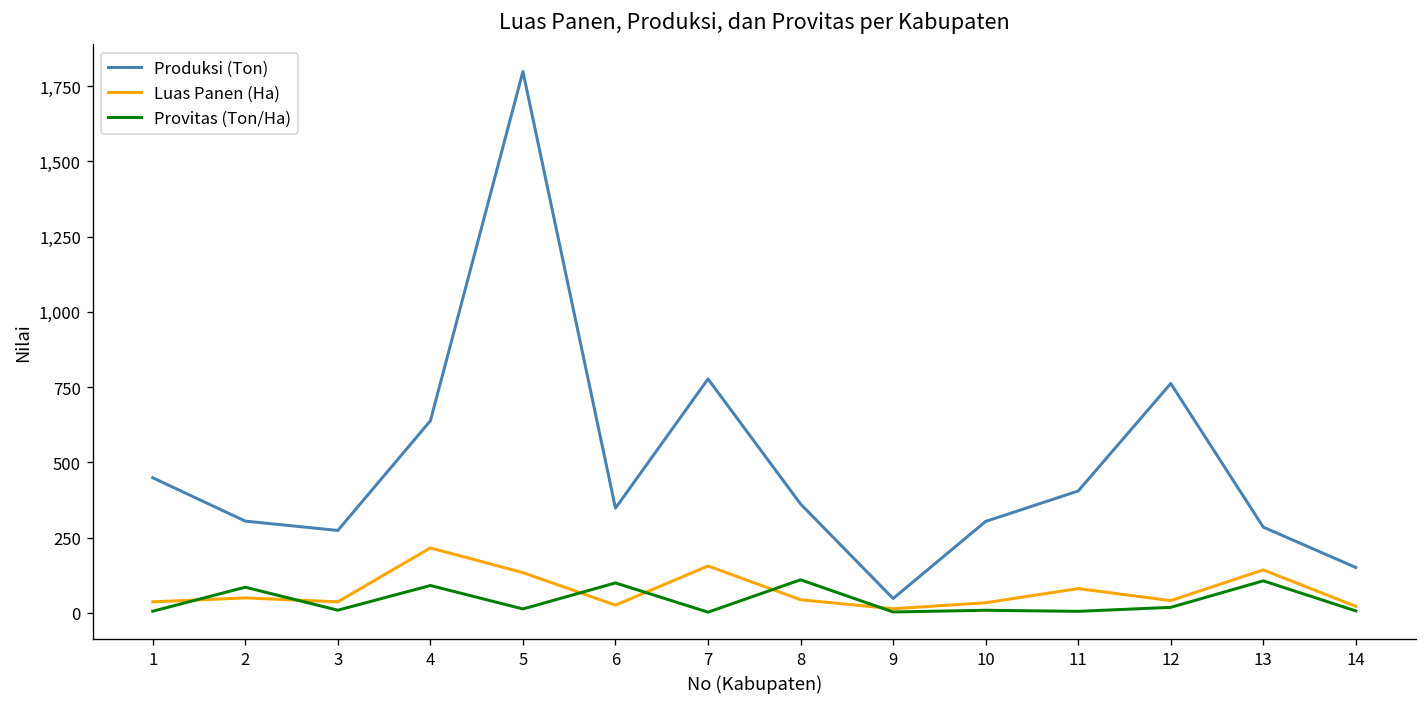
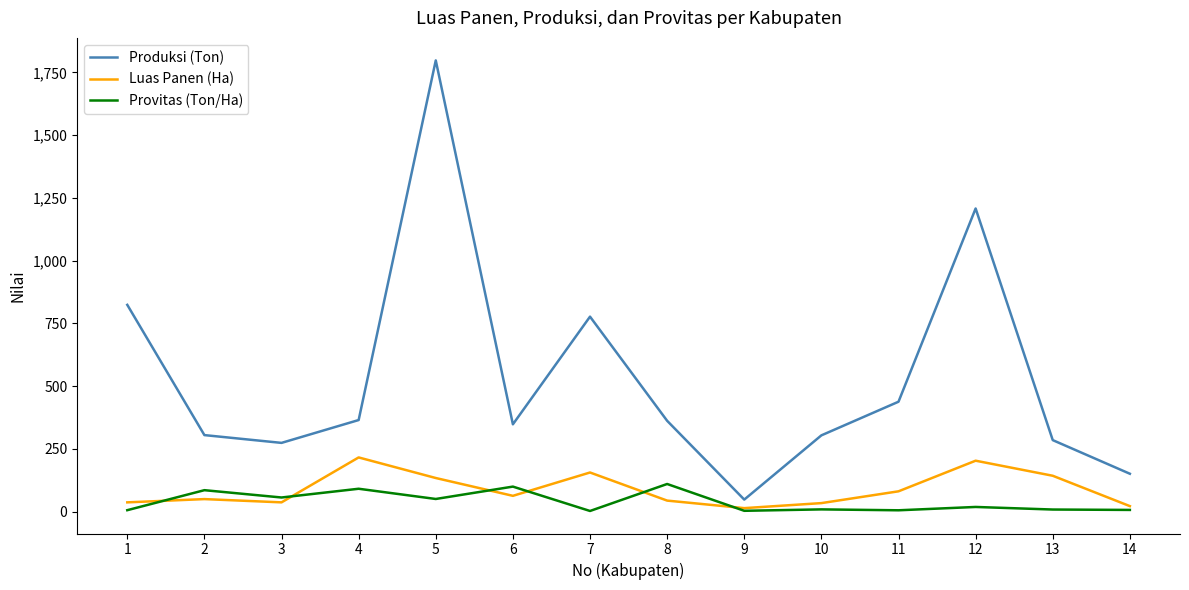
Produksi (Ton), 1: 450 -> 820
Provitas (Ton/Ha), 3: 10 -> 60
Produksi (Ton), 4: 640 -> 370
Provitas (Ton/Ha), 5: 10 -> 50
Luas Panen (Ha), 6: 30 -> 60
Produksi (Ton), 11: 410 -> 440
Produksi (Ton), 12: 760 -> 1,210
Luas Panen (Ha), 12: 40 -> 200
Provitas (Ton/Ha), 13: 110 -> 10
